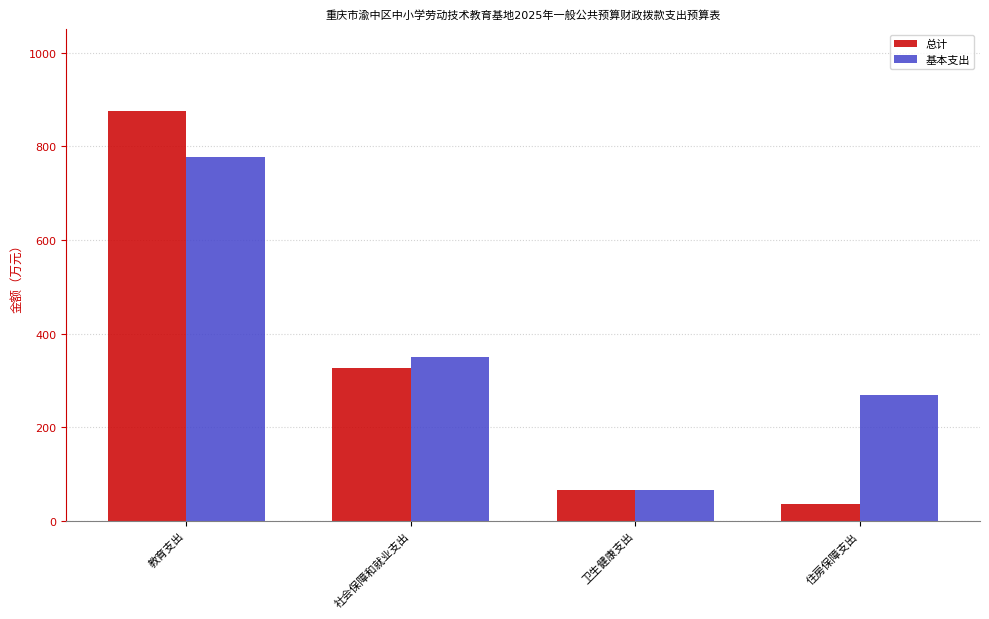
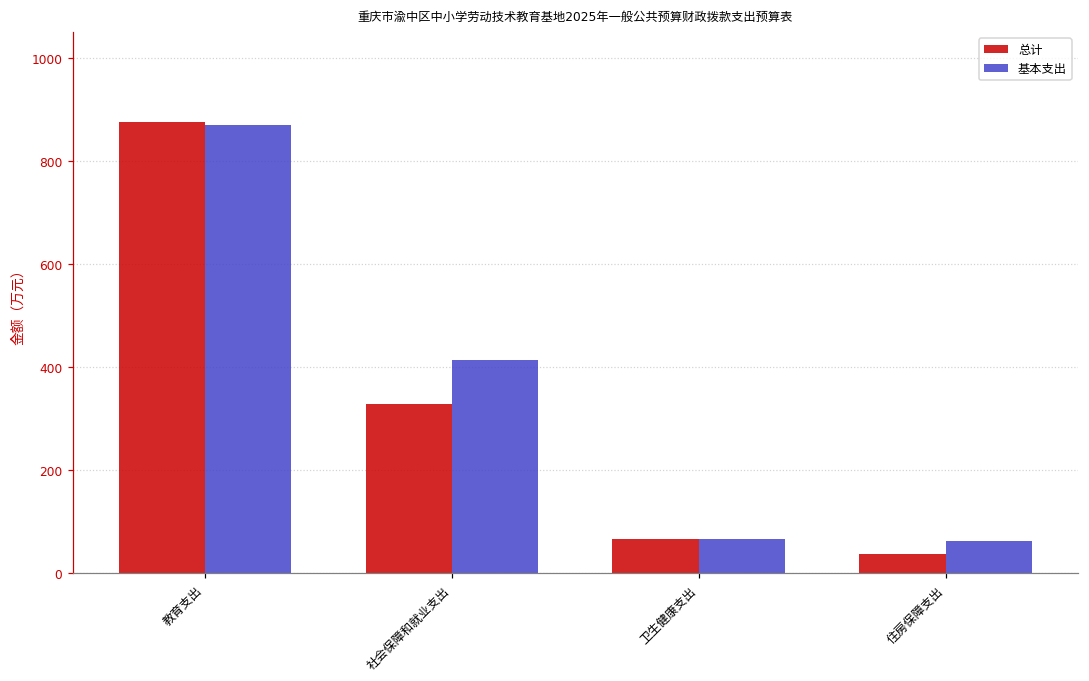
基本支出, 教育支出: 780 -> 870
基本支出, 社会保障和就业支出: 350 -> 410
基本支出, 住房保障支出: 270 -> 60
